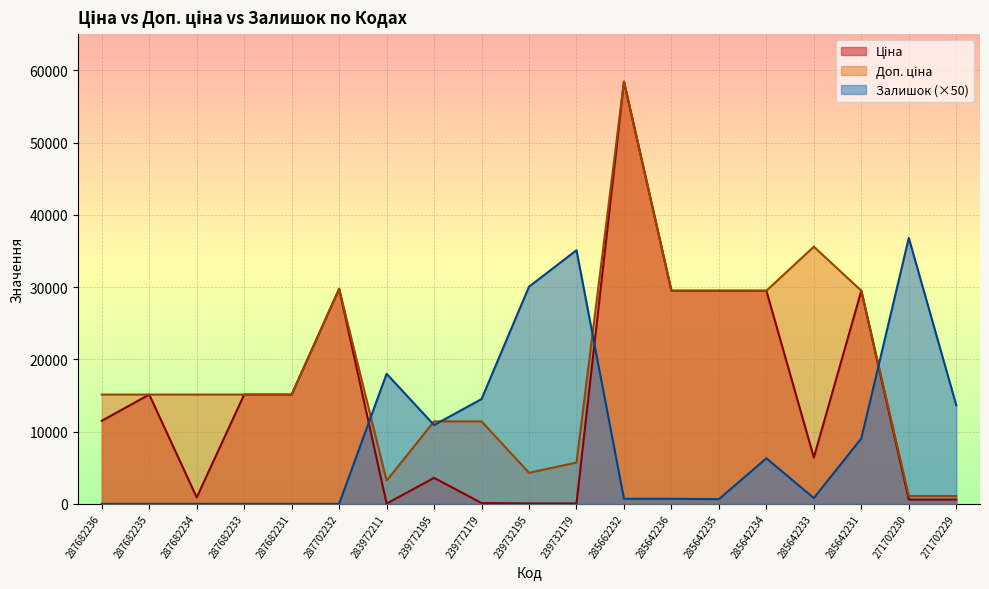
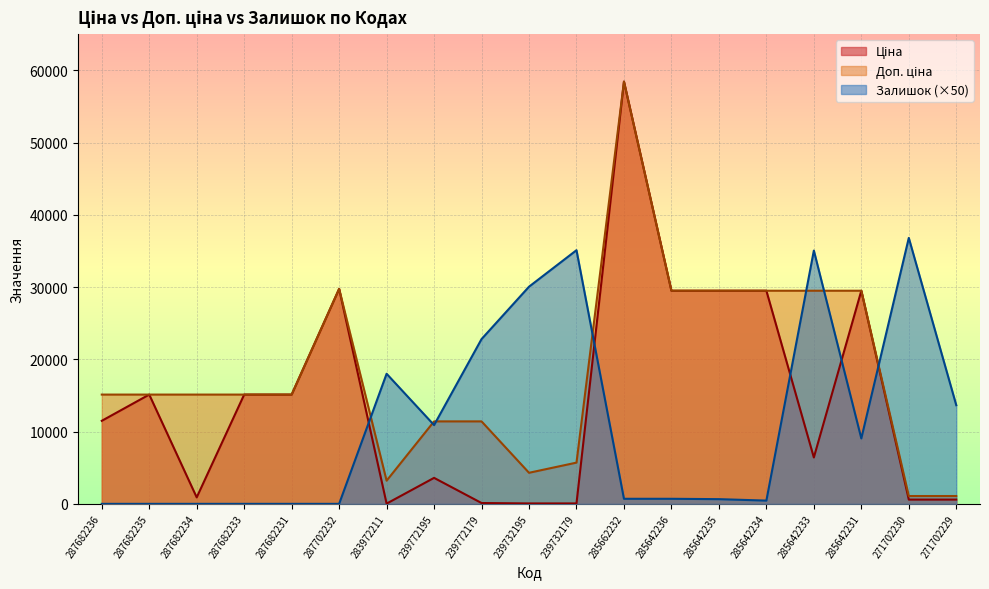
Залишок (×50), 239772179: 15000 -> 23000
Залишок (×50), 285642234: 6000 -> 0
Доп. ціна, 285642233: 36000 -> 29000
Залишок (×50), 285642233: 1000 -> 35000
